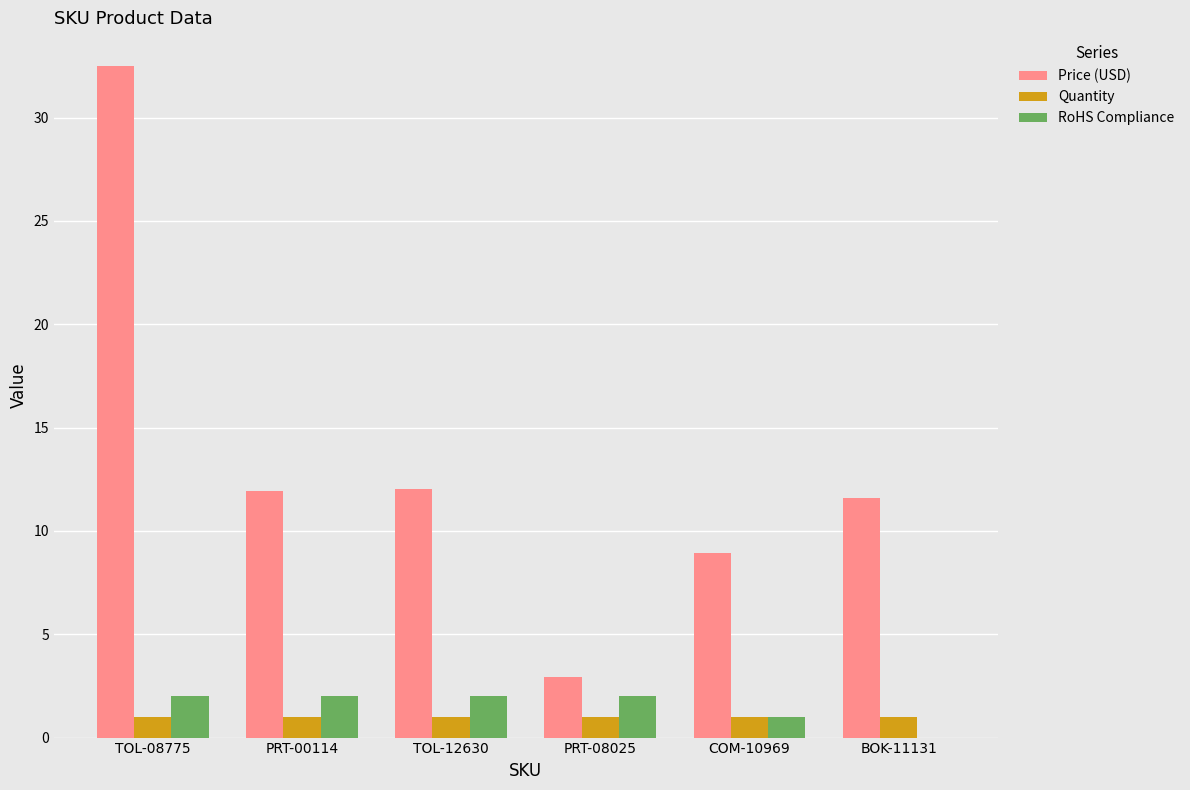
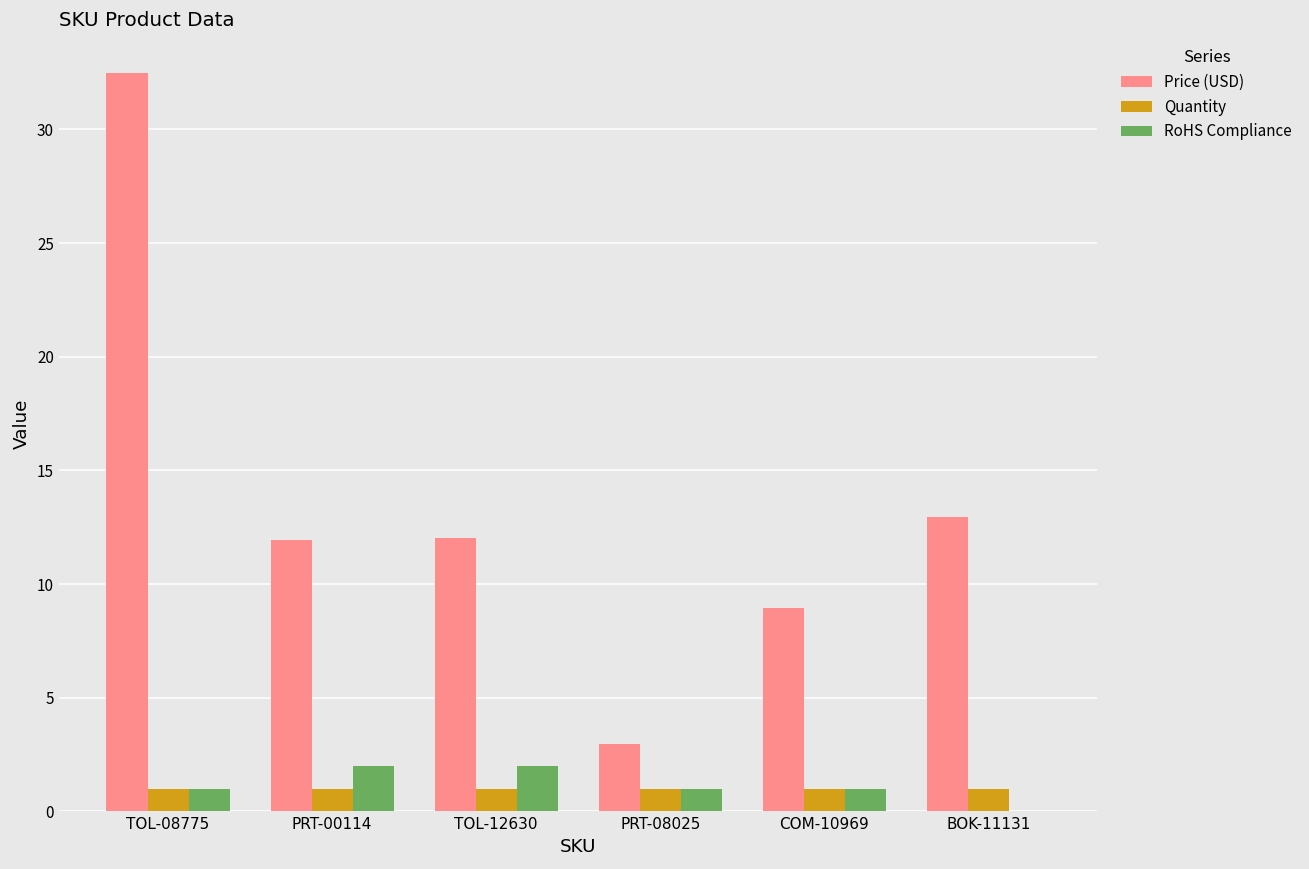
RoHS Compliance, TOL-08775: 2 -> 1
RoHS Compliance, PRT-08025: 2 -> 1
Price (USD), BOK-11131: 11.6 -> 13.0
